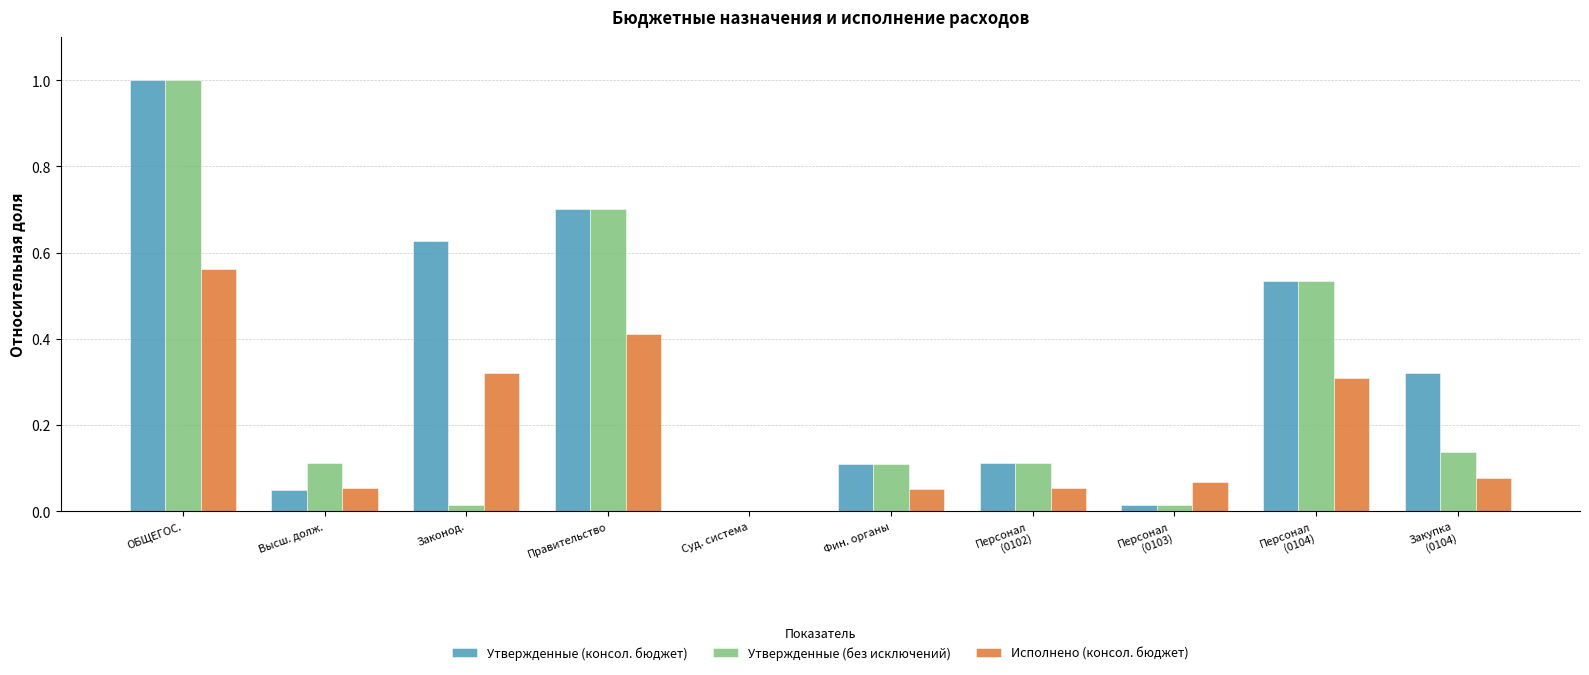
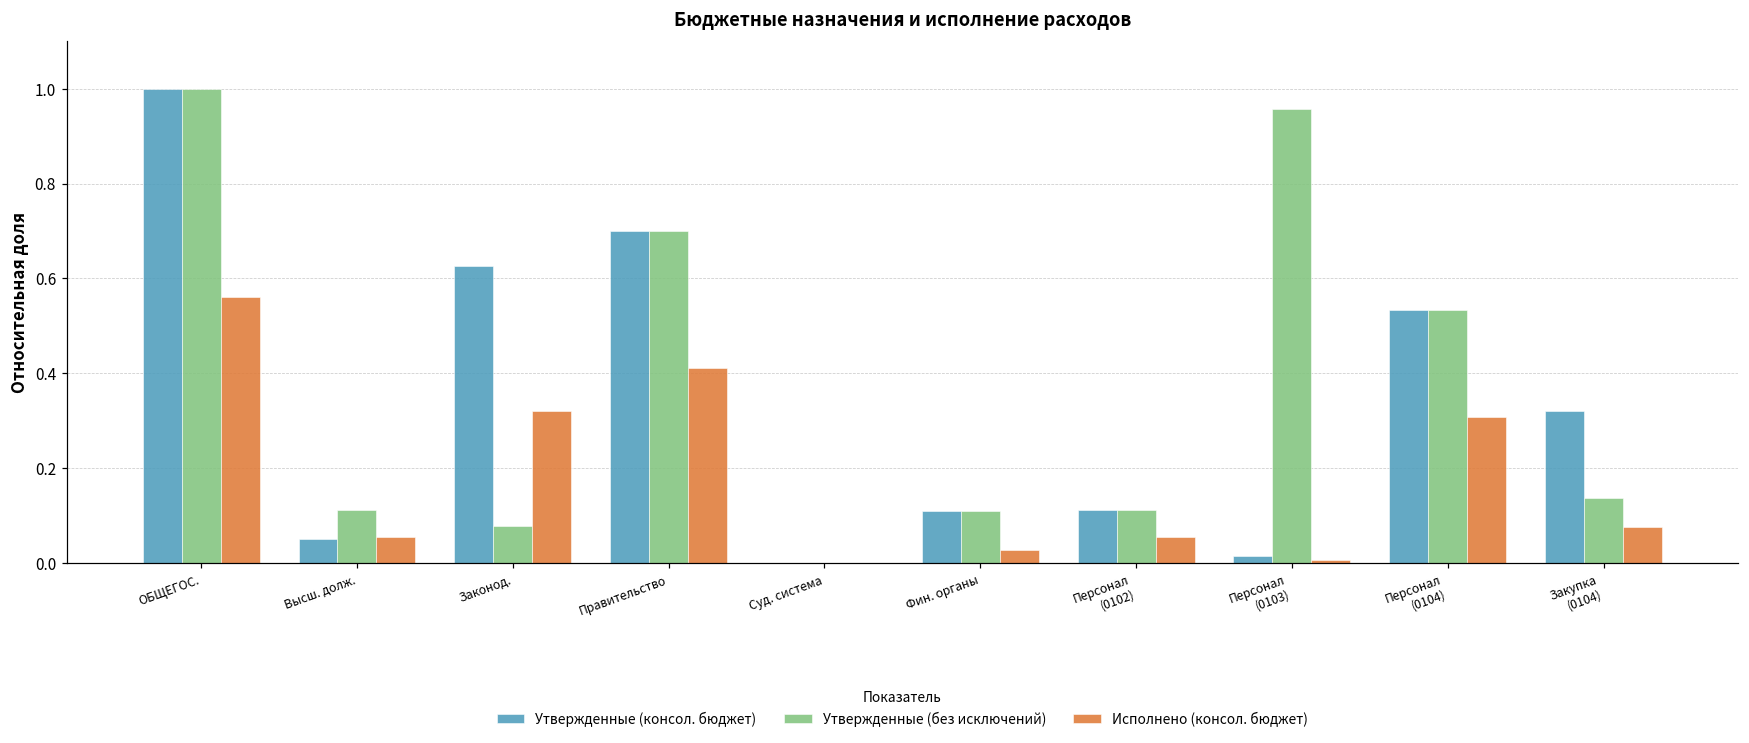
Утвержденные (без исключений), Законод.: 0.02 -> 0.08
Исполнено (консол. бюджет), Фин. органы: 0.05 -> 0.03
Утвержденные (без исключений), Персонал (0103): 0.01 -> 0.96
Исполнено (консол. бюджет), Персонал (0103): 0.07 -> 0.01
